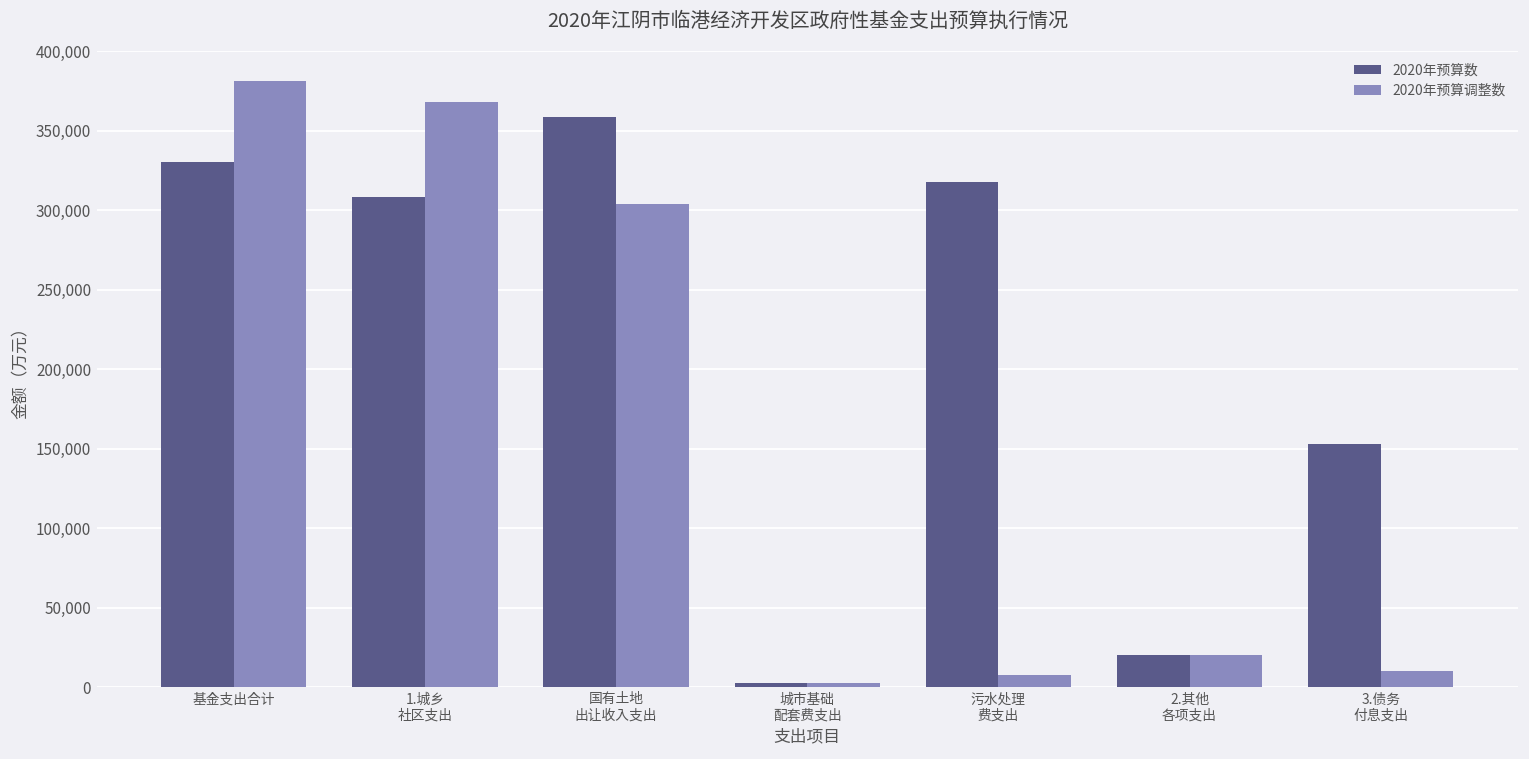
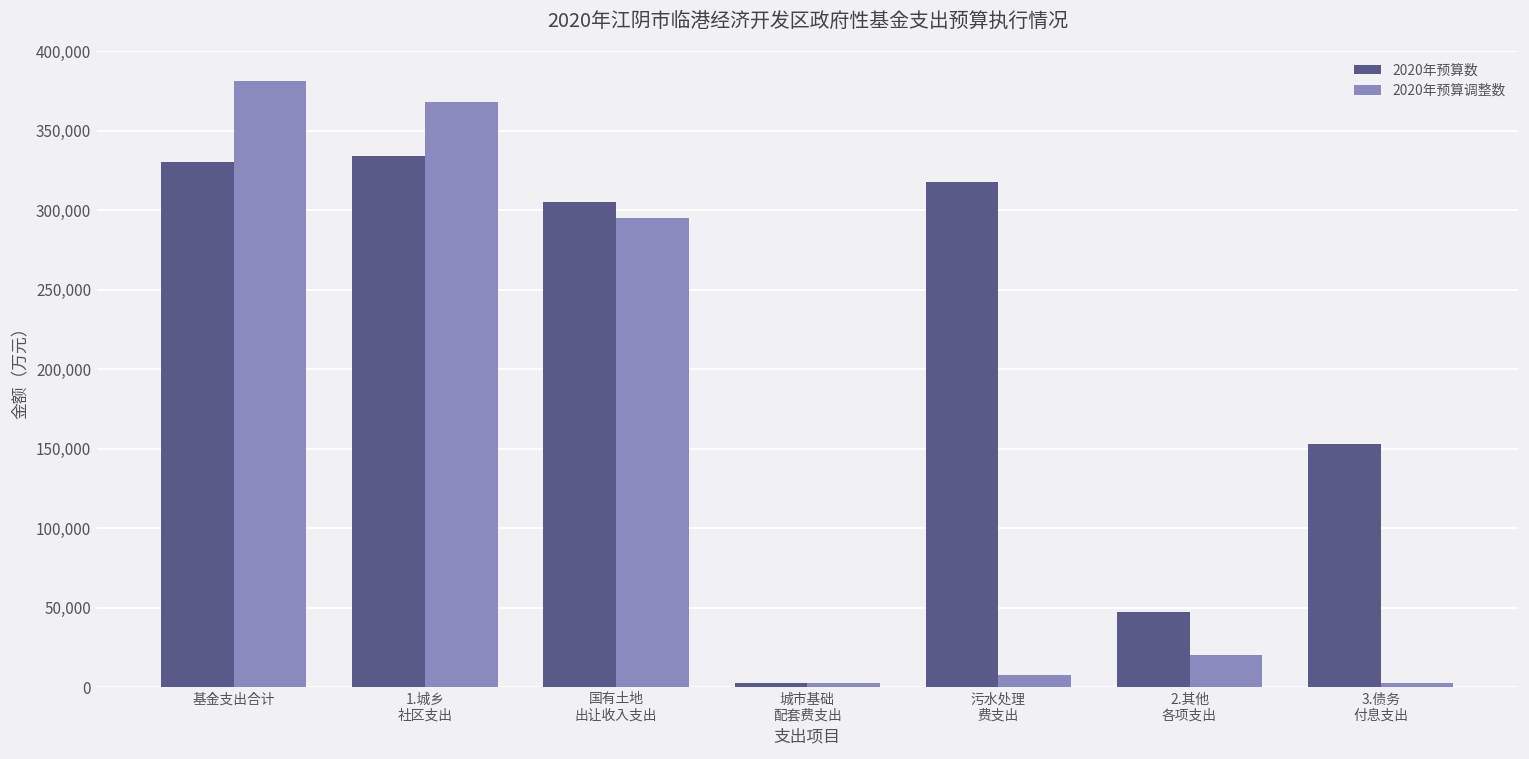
2020年预算数, 1.城乡 社区支出: 309,000 -> 334,000
2020年预算数, 国有土地 出让收入支出: 359,000 -> 305,000
2020年预算调整数, 国有土地 出让收入支出: 304,000 -> 295,000
2020年预算数, 2.其他 各项支出: 20,000 -> 47,000
2020年预算调整数, 3.债务 付息支出: 10,000 -> 2,000
